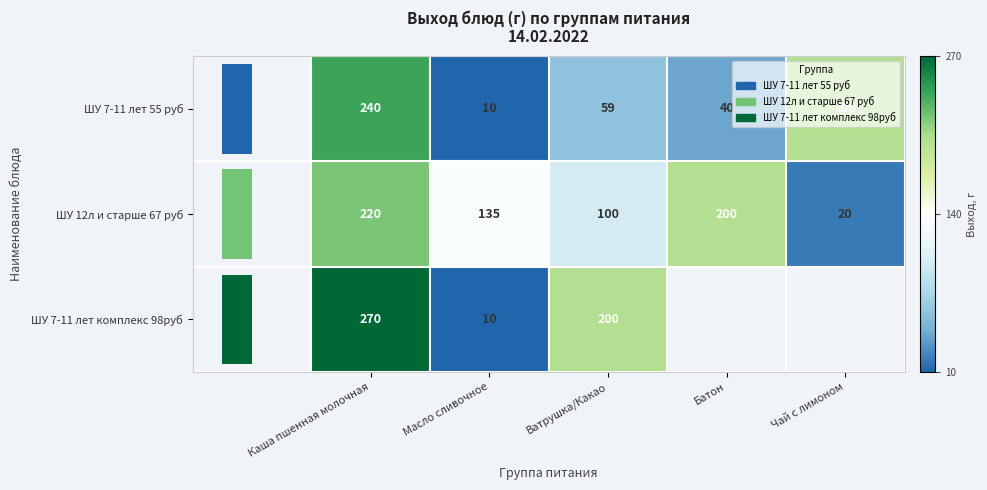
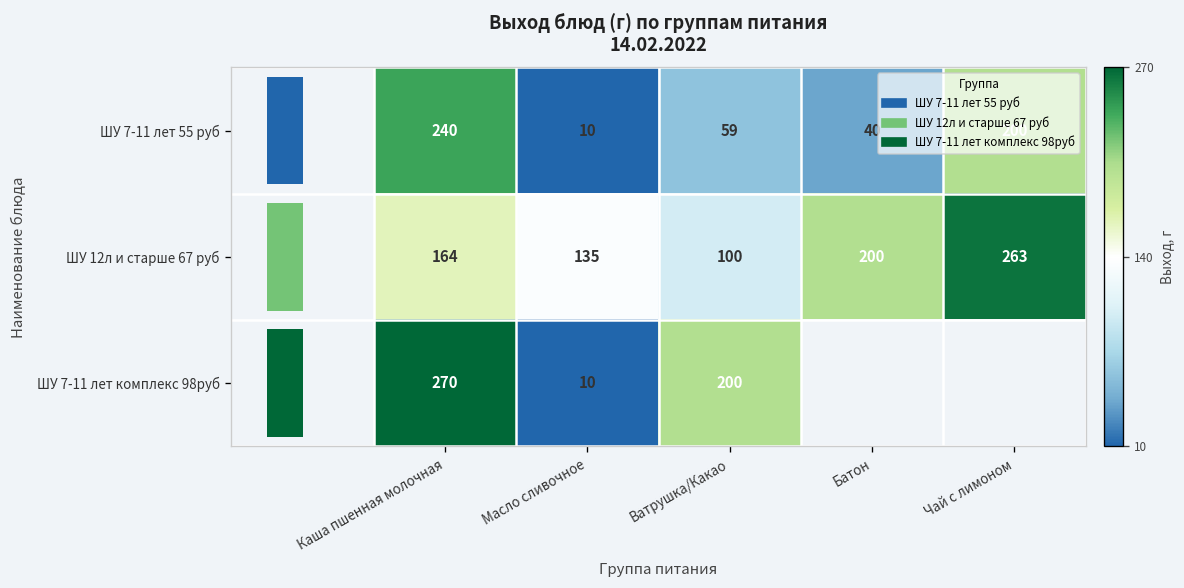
ШУ 12л и старше 67 руб, Каша пшенная молочная: 220 -> 164
ШУ 12л и старше 67 руб, Чай с лимоном: 20 -> 263
